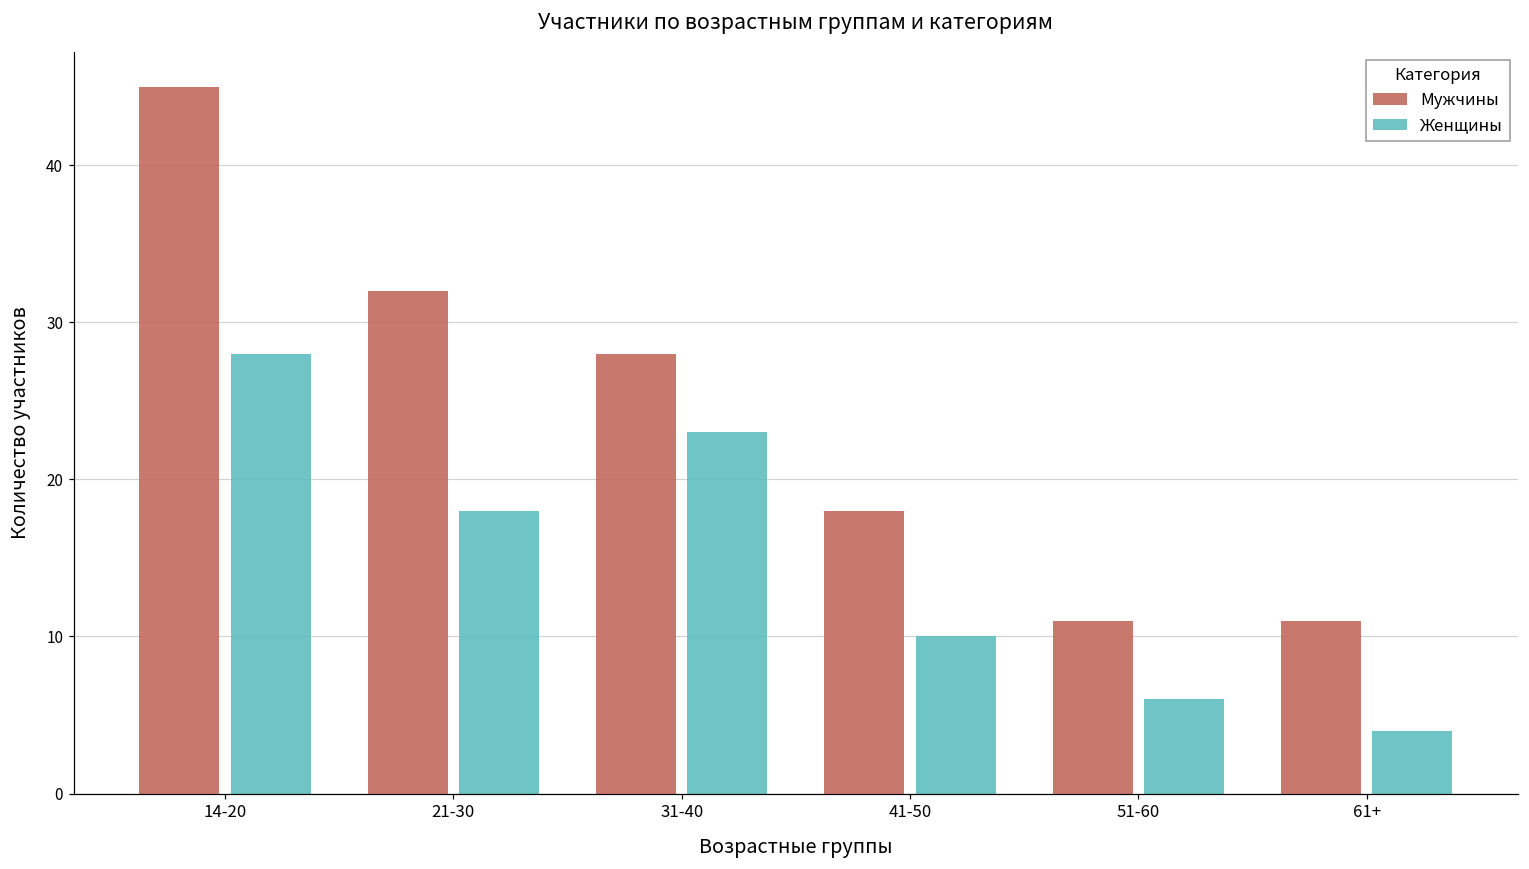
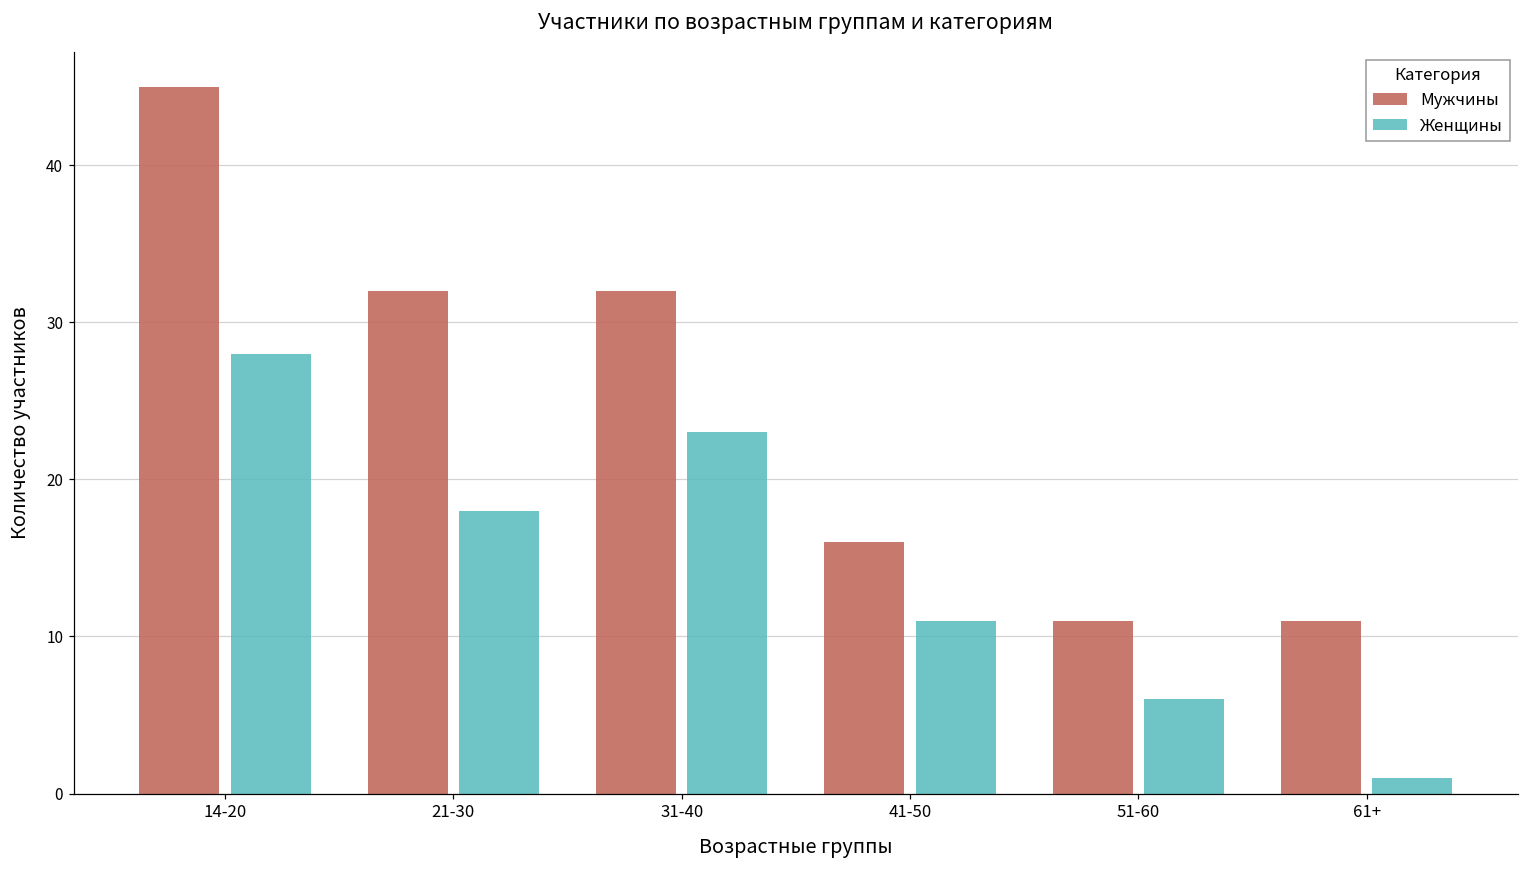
Мужчины, 31-40: 28 -> 32
Мужчины, 41-50: 18 -> 16
Женщины, 41-50: 10 -> 11
Женщины, 61+: 4 -> 1
